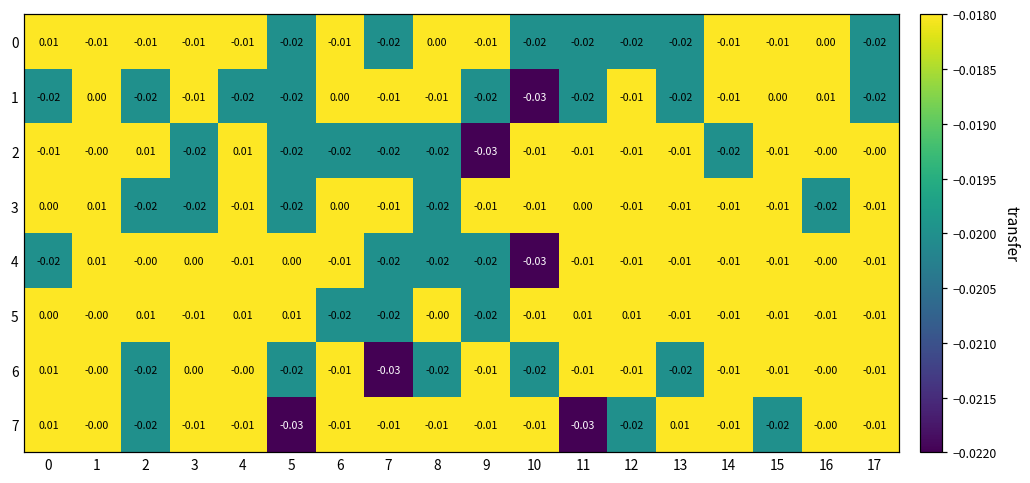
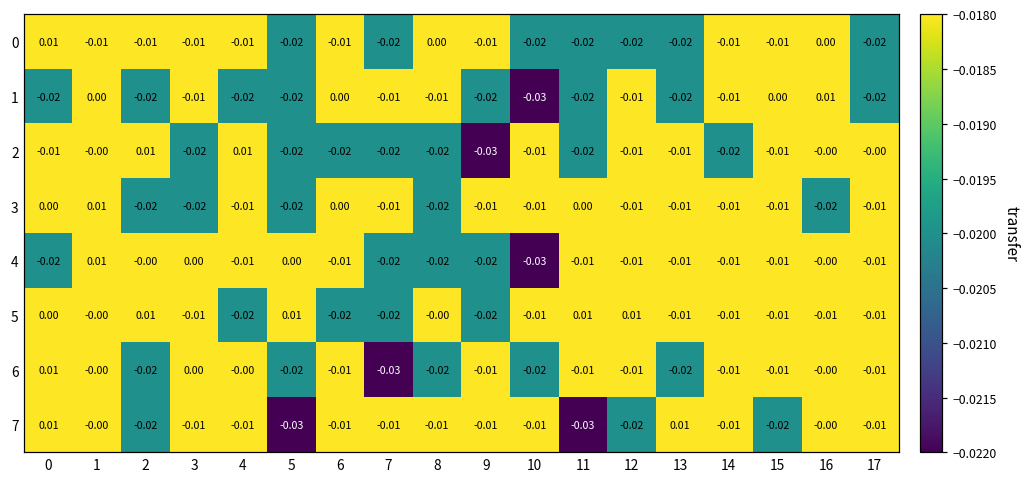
2, 11: -0.01 -> -0.02
5, 4: 0.01 -> -0.02
